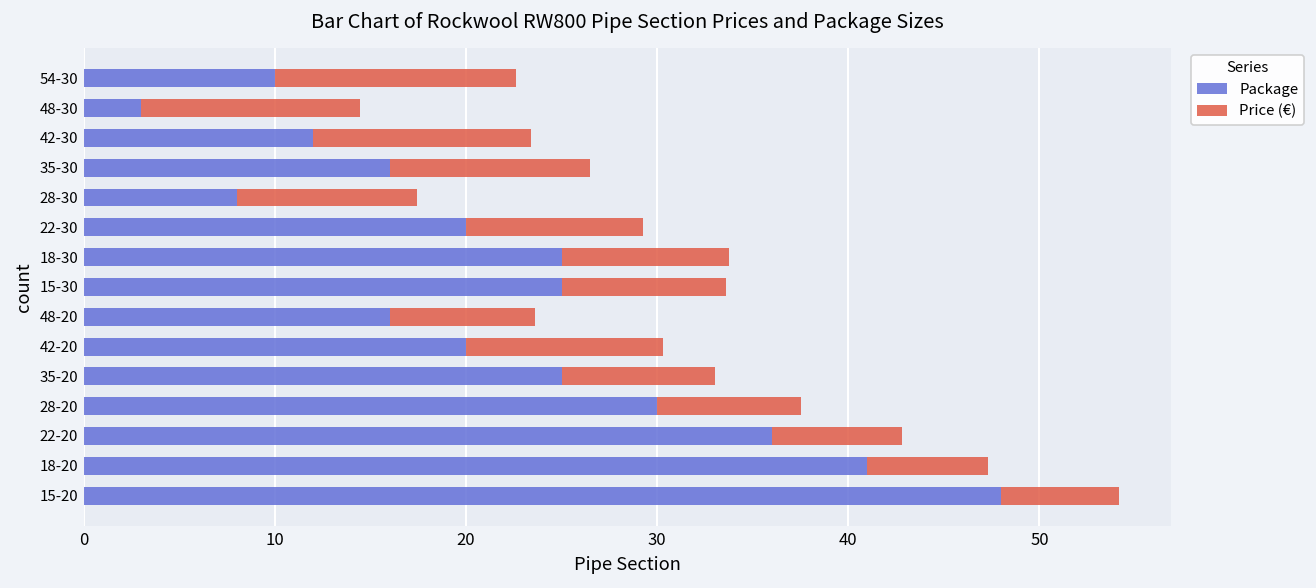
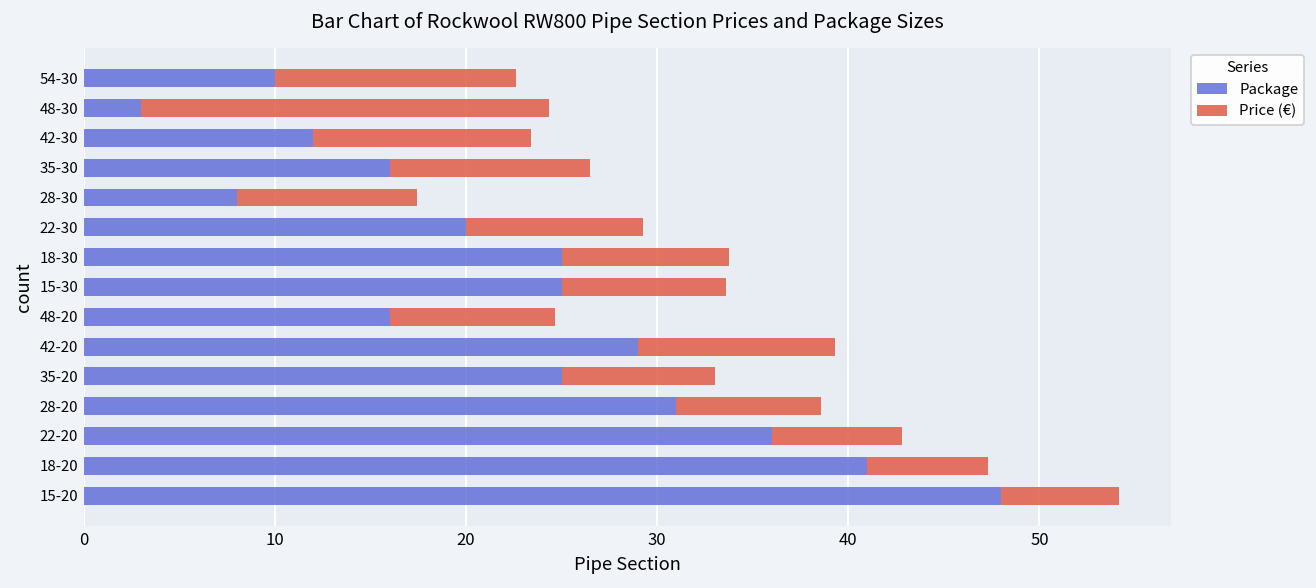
Price (€), 48-30: 11.5 -> 21.3
Price (€), 48-20: 7.6 -> 8.6
Package, 42-20: 20 -> 29
Package, 28-20: 30 -> 31
